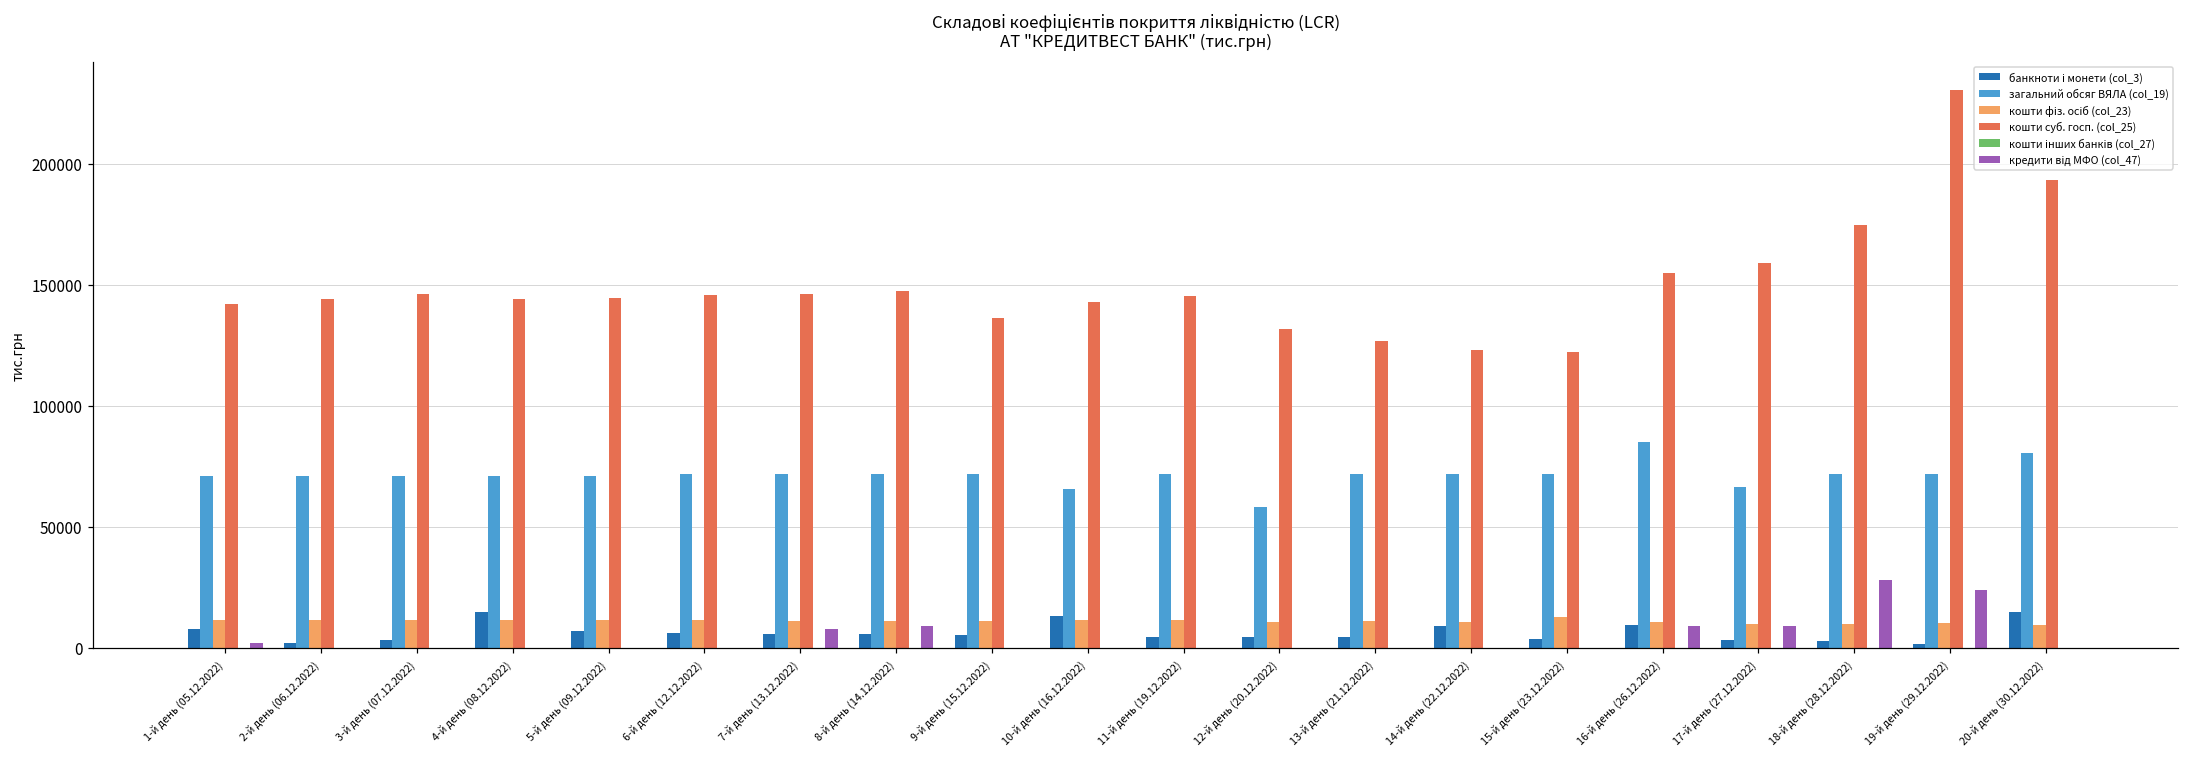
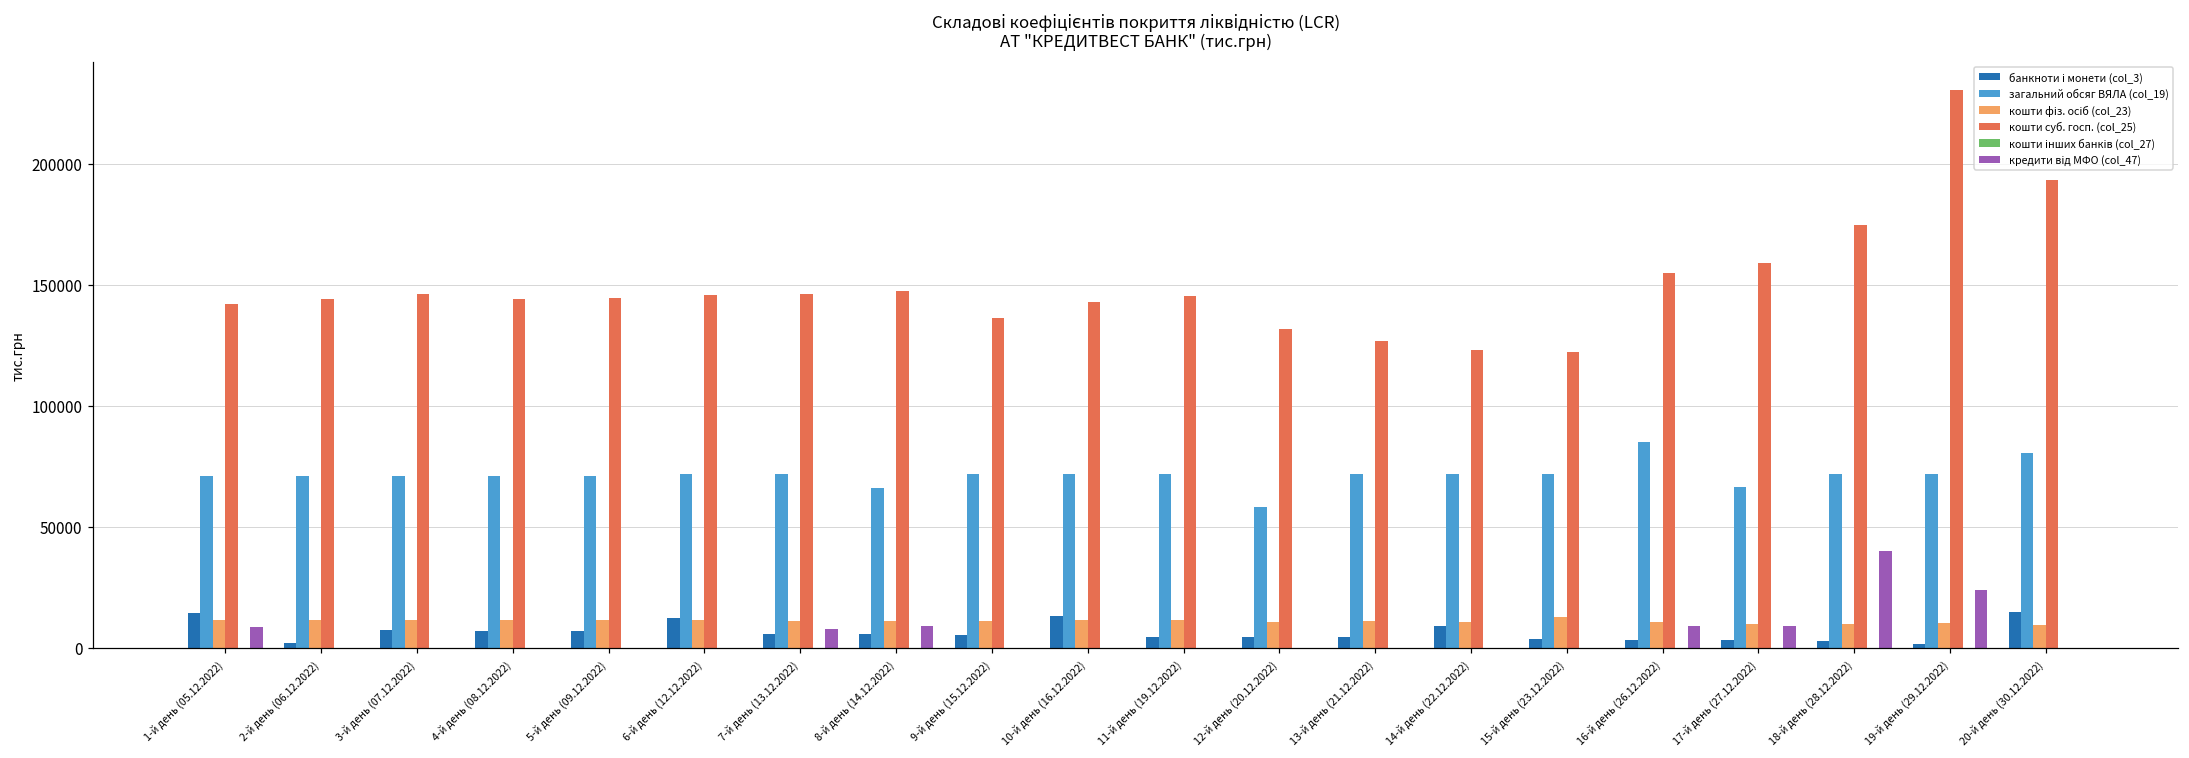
банкноти і монети (col_3), 1-й день (05.12.2022): 8000 -> 14000
кредити від МФО (col_47), 1-й день (05.12.2022): 2000 -> 8000
банкноти і монети (col_3), 3-й день (07.12.2022): 3000 -> 7000
банкноти і монети (col_3), 4-й день (08.12.2022): 15000 -> 7000
банкноти і монети (col_3), 6-й день (12.12.2022): 6000 -> 12000
загальний обсяг ВЯЛА (col_19), 8-й день (14.12.2022): 72000 -> 66000
загальний обсяг ВЯЛА (col_19), 10-й день (16.12.2022): 65000 -> 72000
банкноти і монети (col_3), 16-й день (26.12.2022): 9000 -> 3000
кредити від МФО (col_47), 18-й день (28.12.2022): 28000 -> 40000
